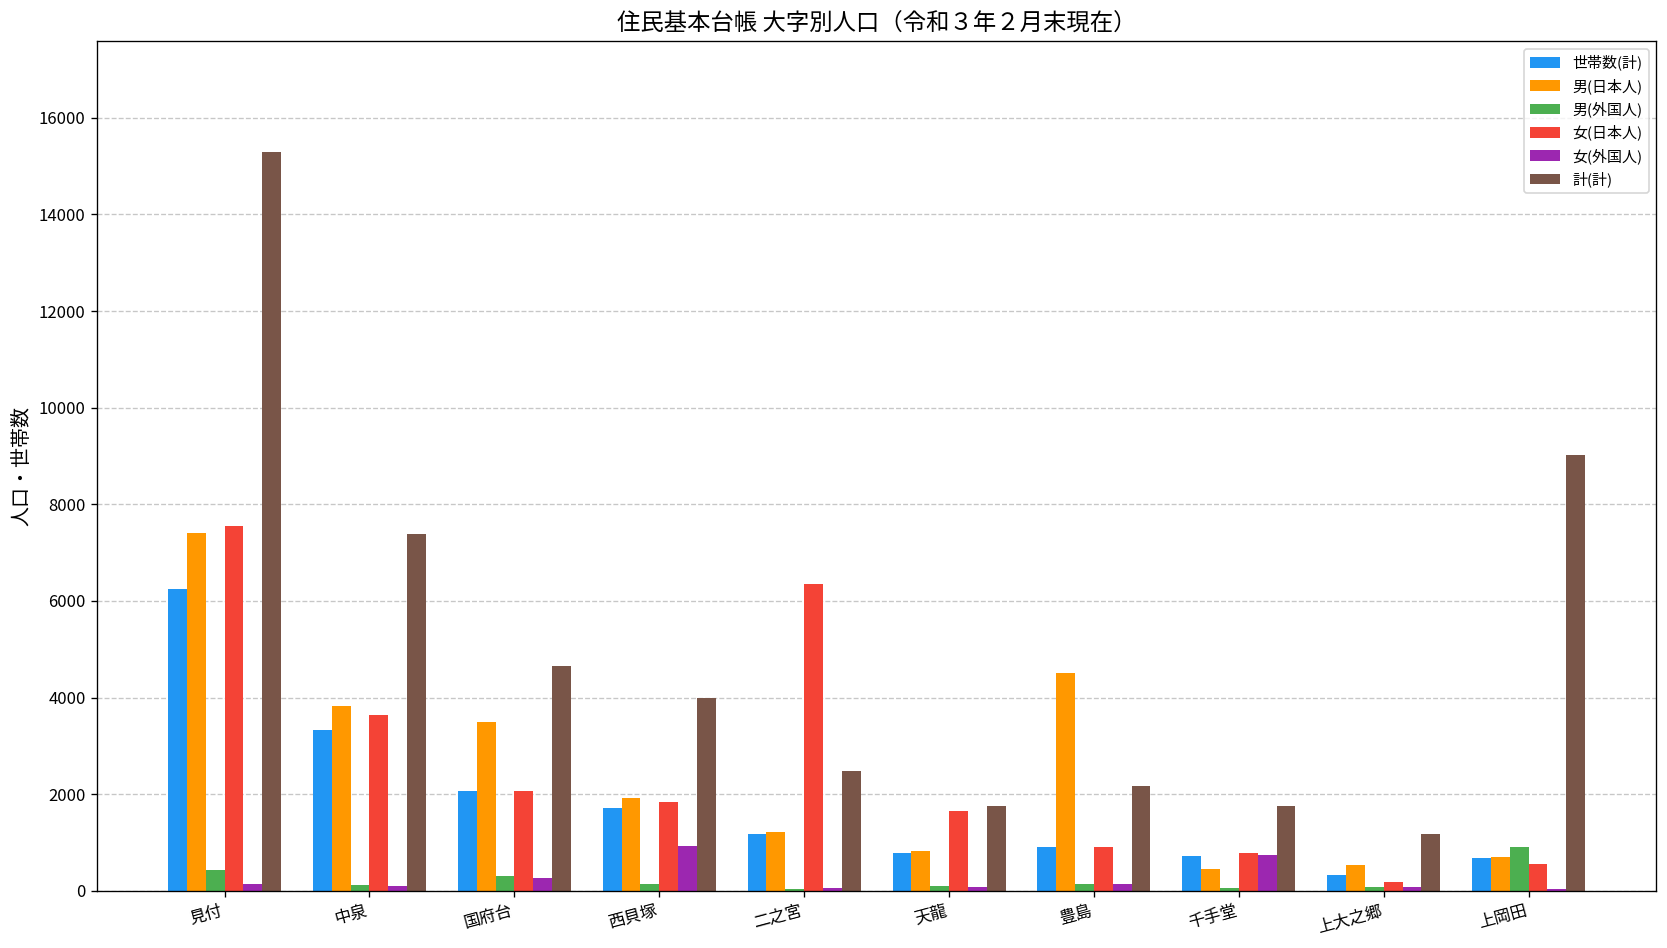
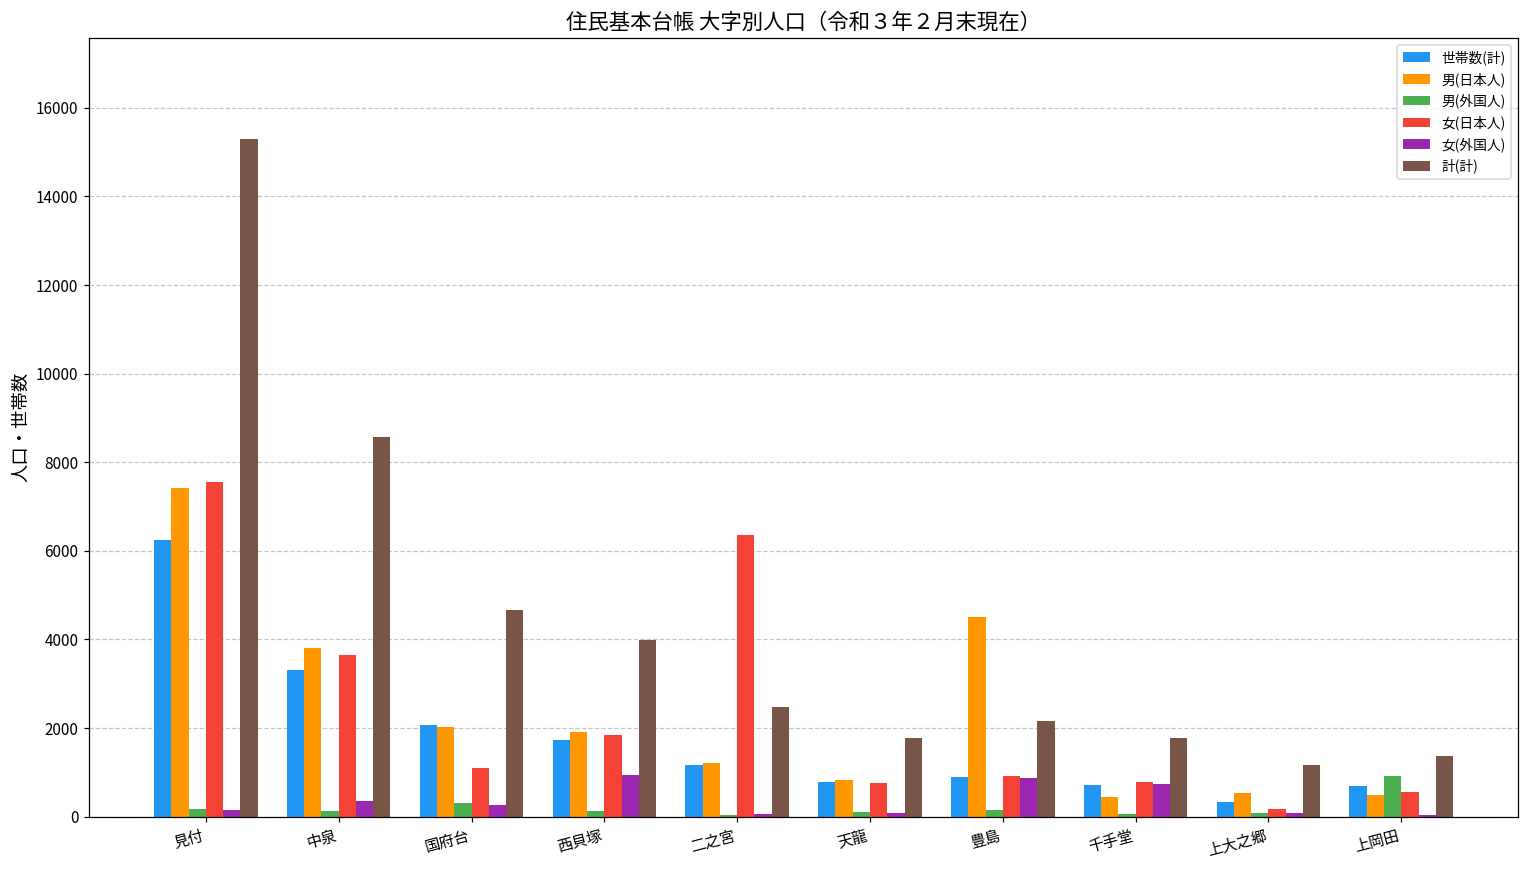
男(外国人), 見付: 400 -> 200
女(外国人), 中泉: 100 -> 400
計(計), 中泉: 7400 -> 8600
男(日本人), 国府台: 3500 -> 2000
女(日本人), 国府台: 2100 -> 1100
女(日本人), 天龍: 1700 -> 800
女(外国人), 豊島: 100 -> 900
男(日本人), 上岡田: 700 -> 500
計(計), 上岡田: 9000 -> 1400
